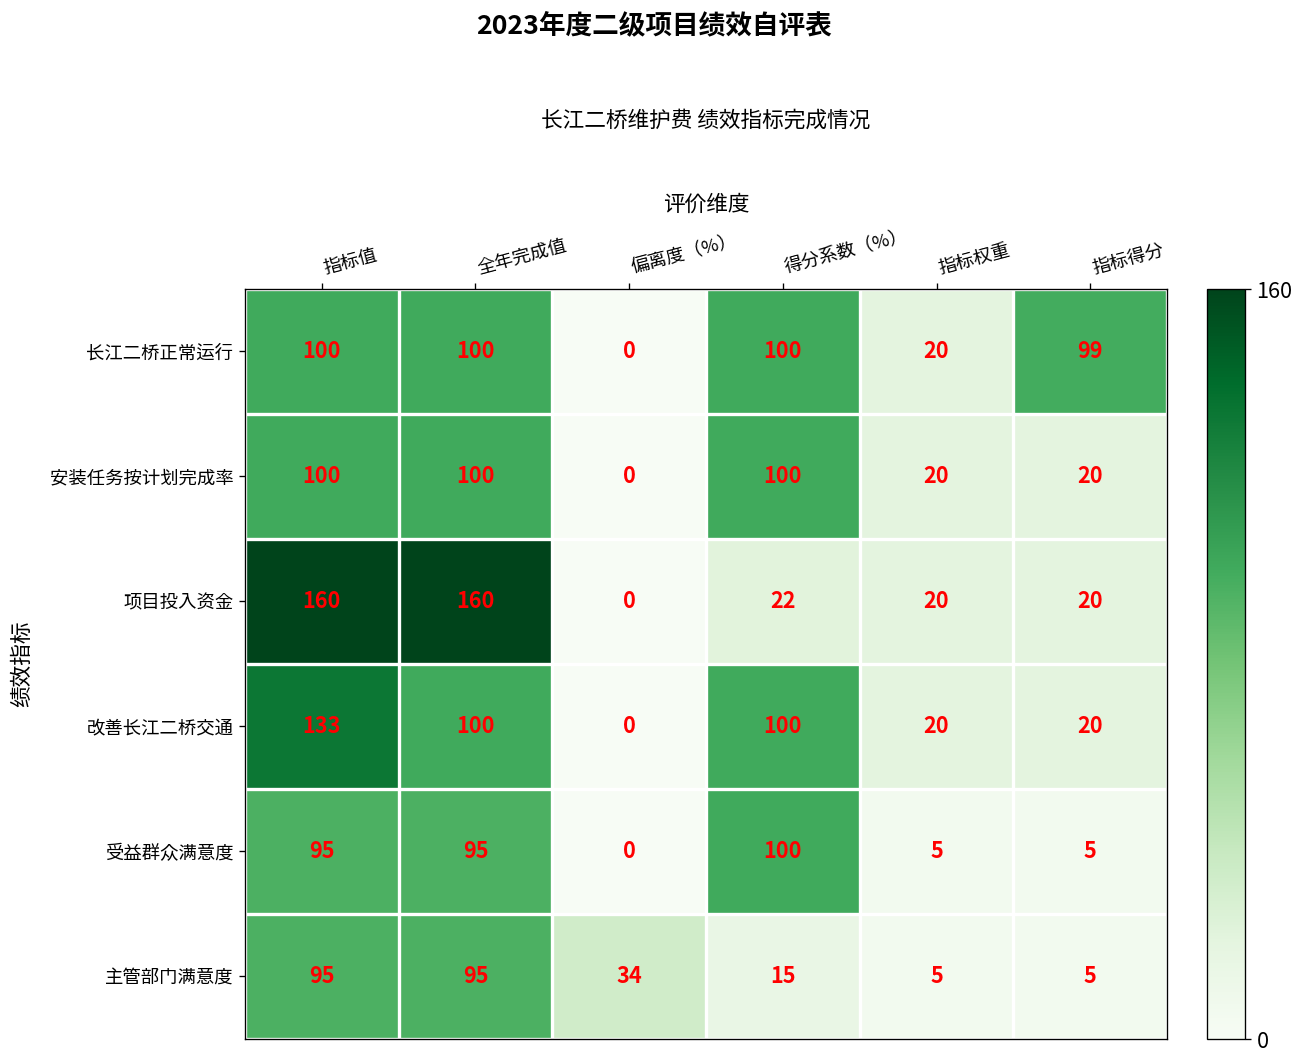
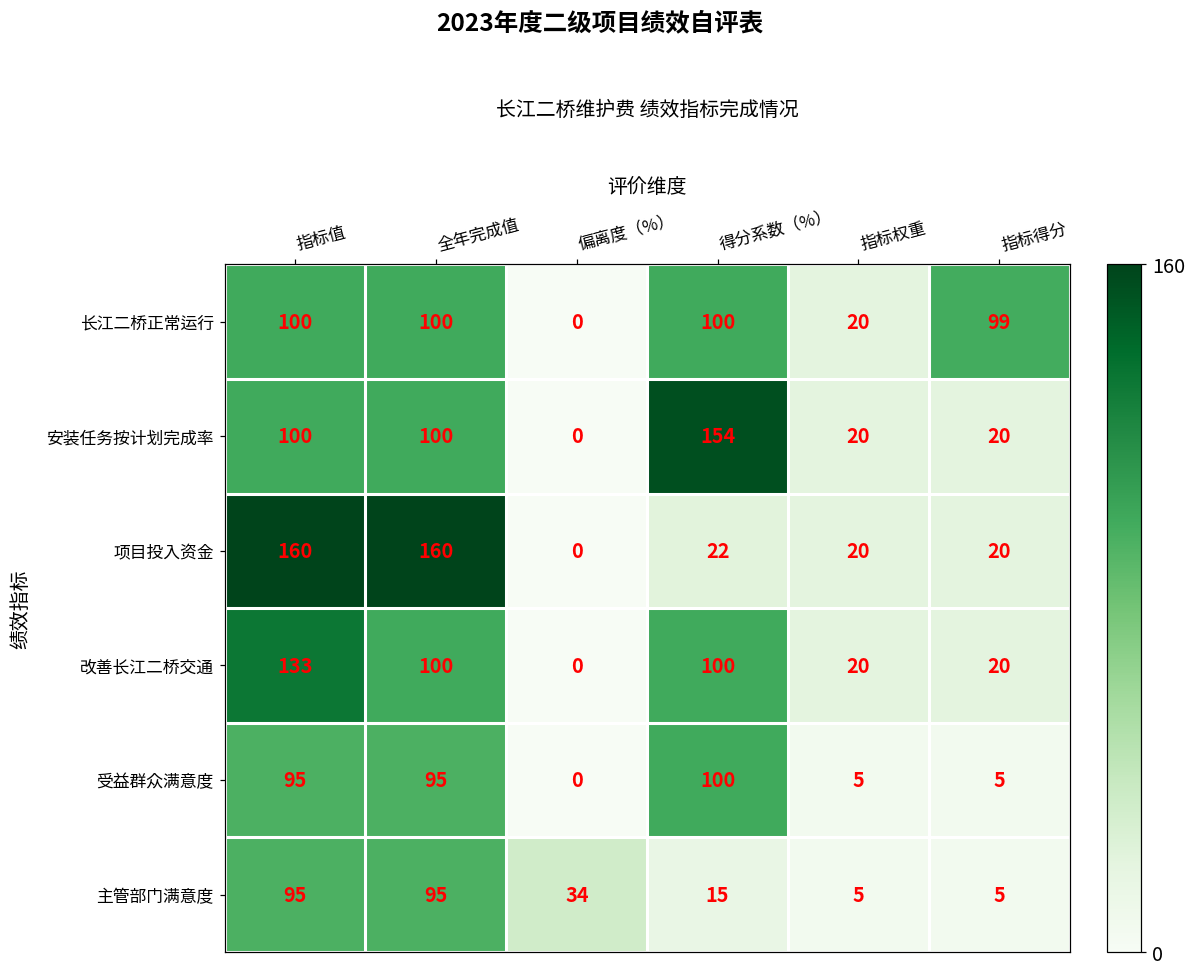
安装任务按计划完成率, 得分系数（%）: 100 -> 154
